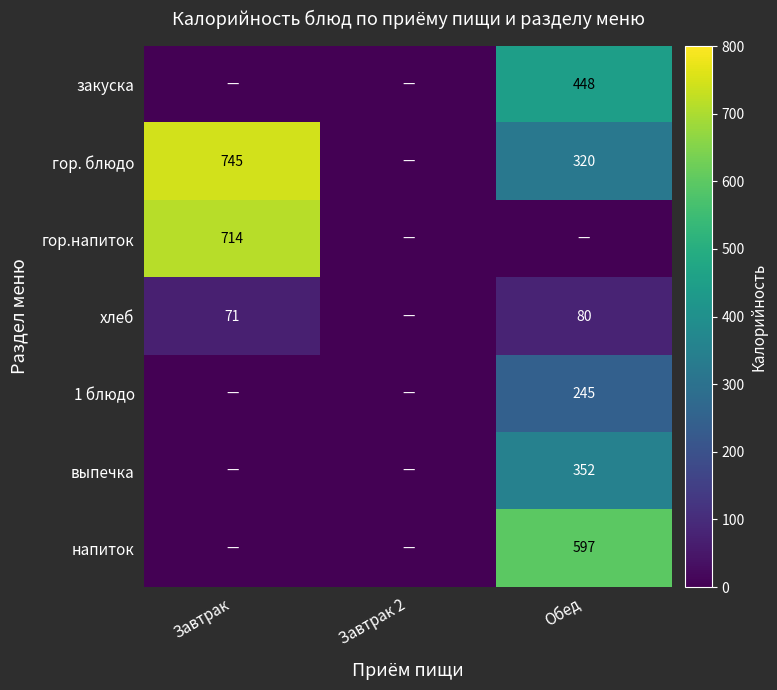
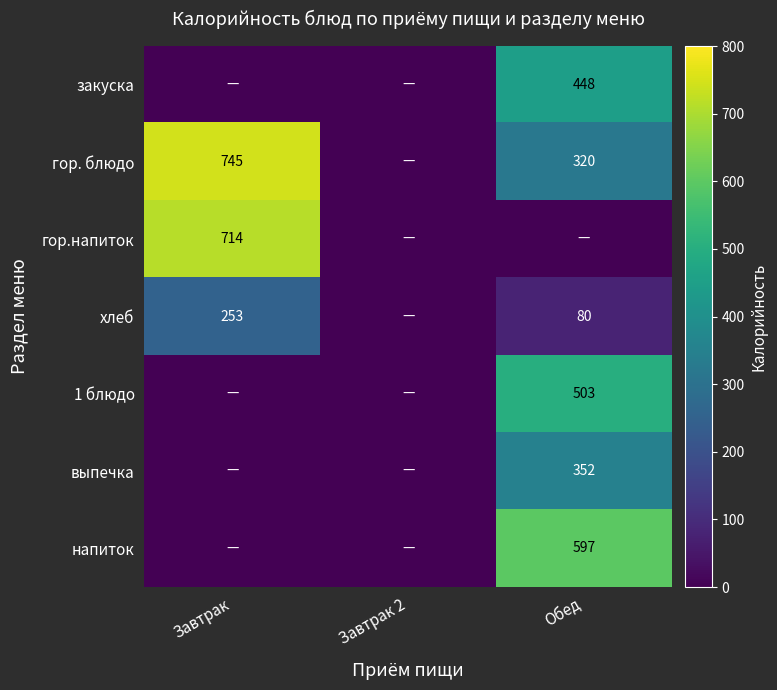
хлеб, Завтрак: 71 -> 253
1 блюдо, Обед: 245 -> 503
